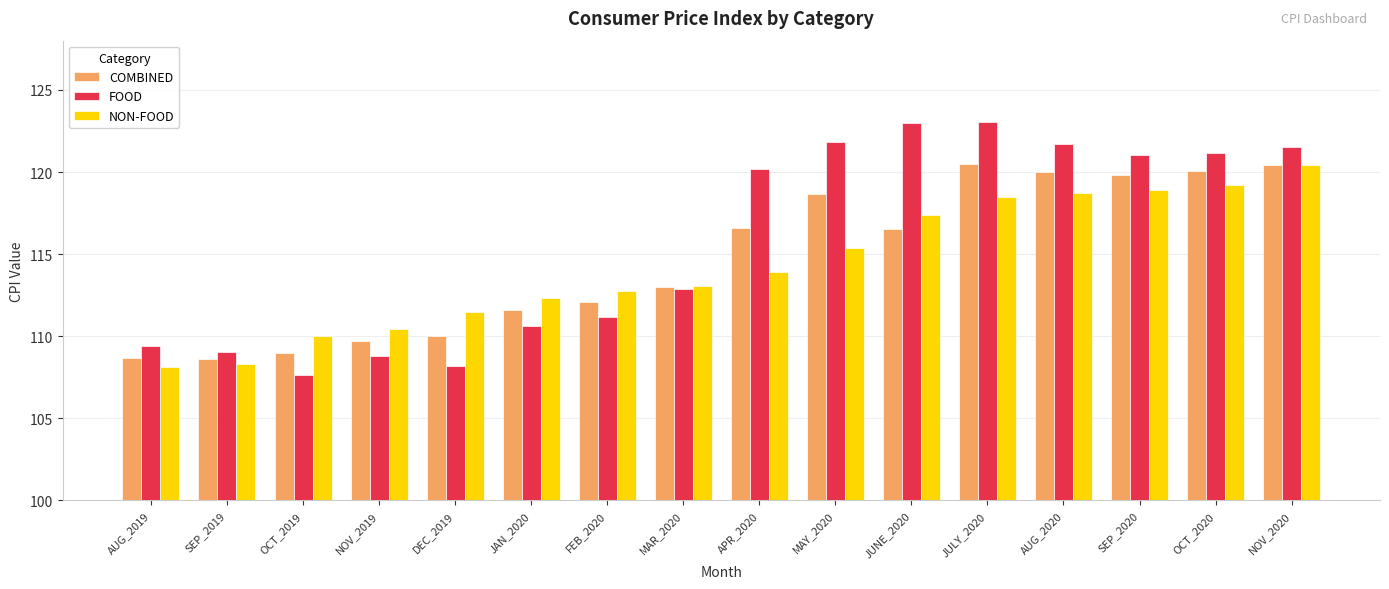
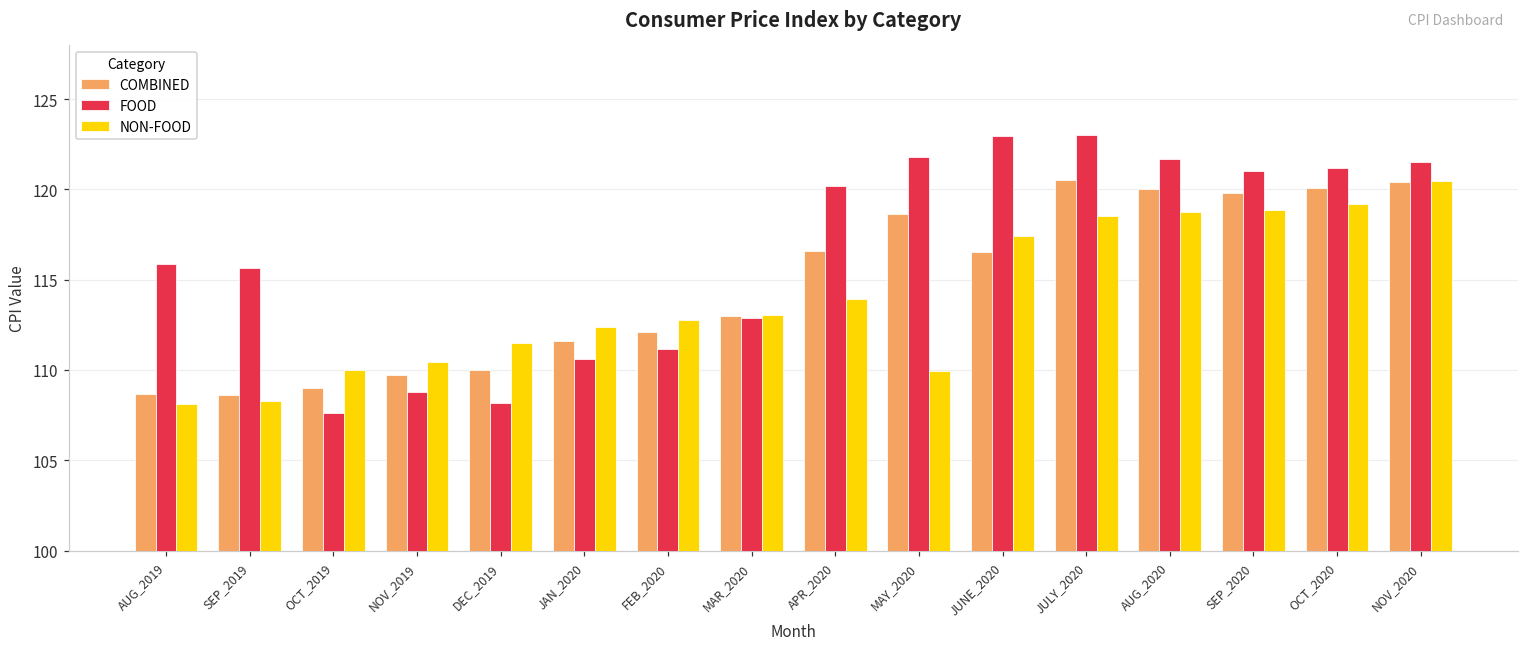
FOOD, AUG_2019: 109.4 -> 115.9
FOOD, SEP_2019: 109.1 -> 115.6
NON-FOOD, MAY_2020: 115.4 -> 110.0
